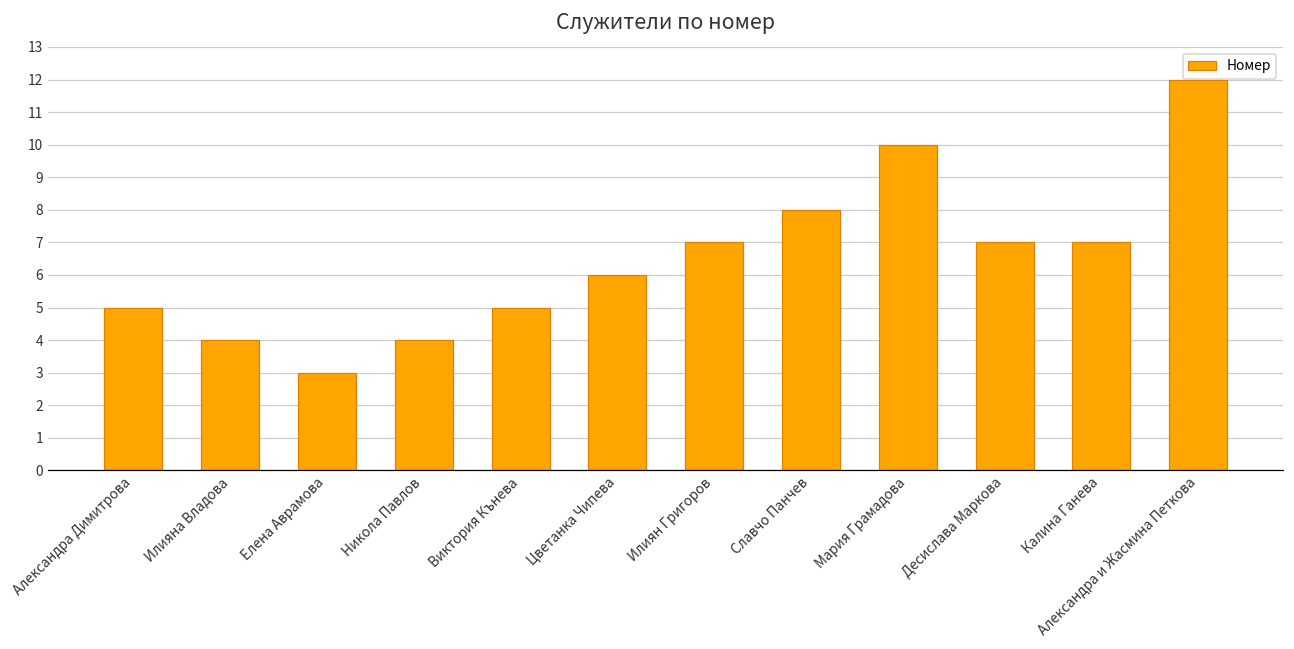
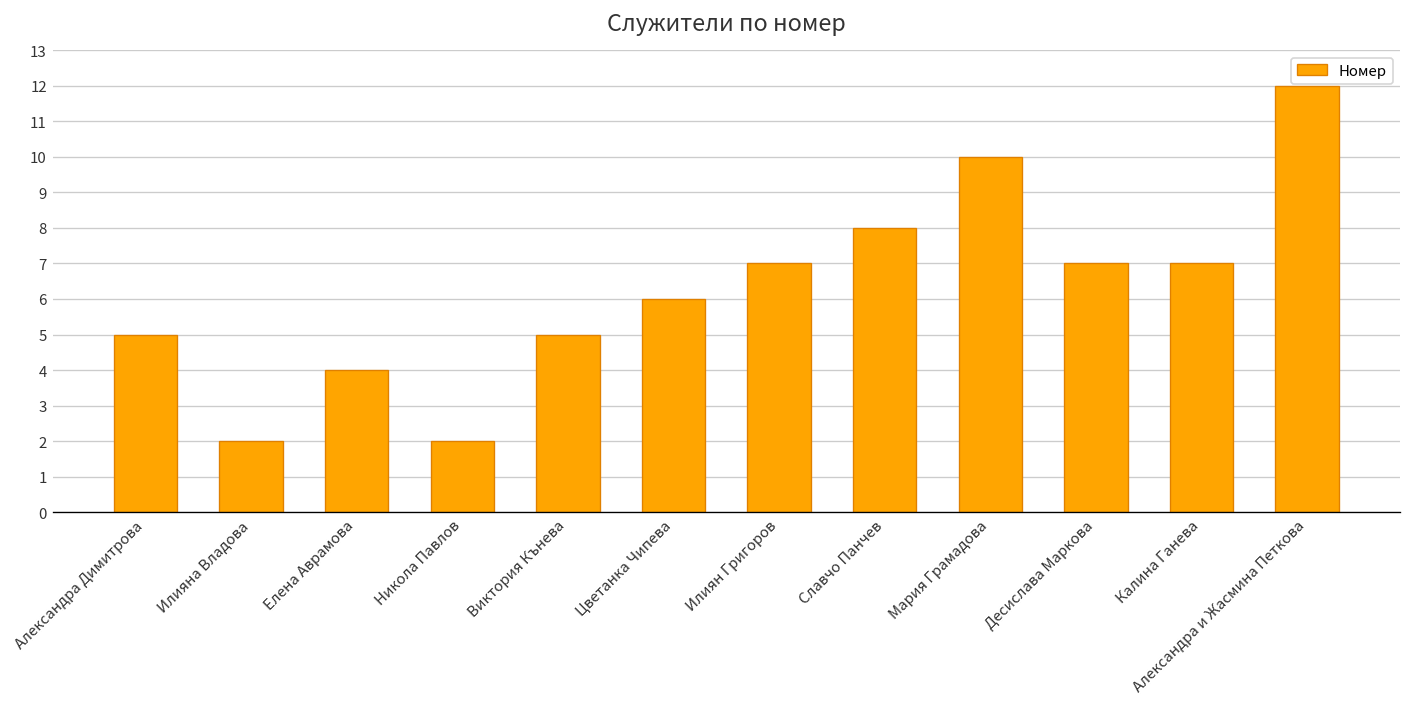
Илияна Владова: 4 -> 2
Елена Аврамова: 3 -> 4
Никола Павлов: 4 -> 2
